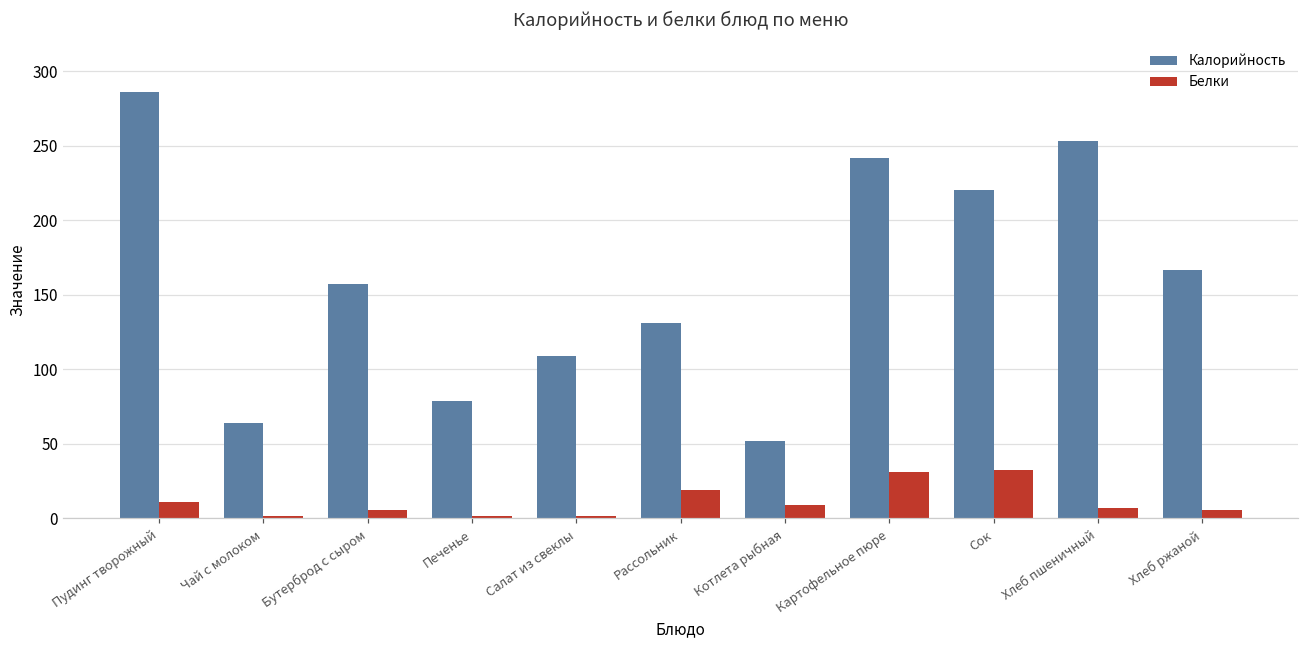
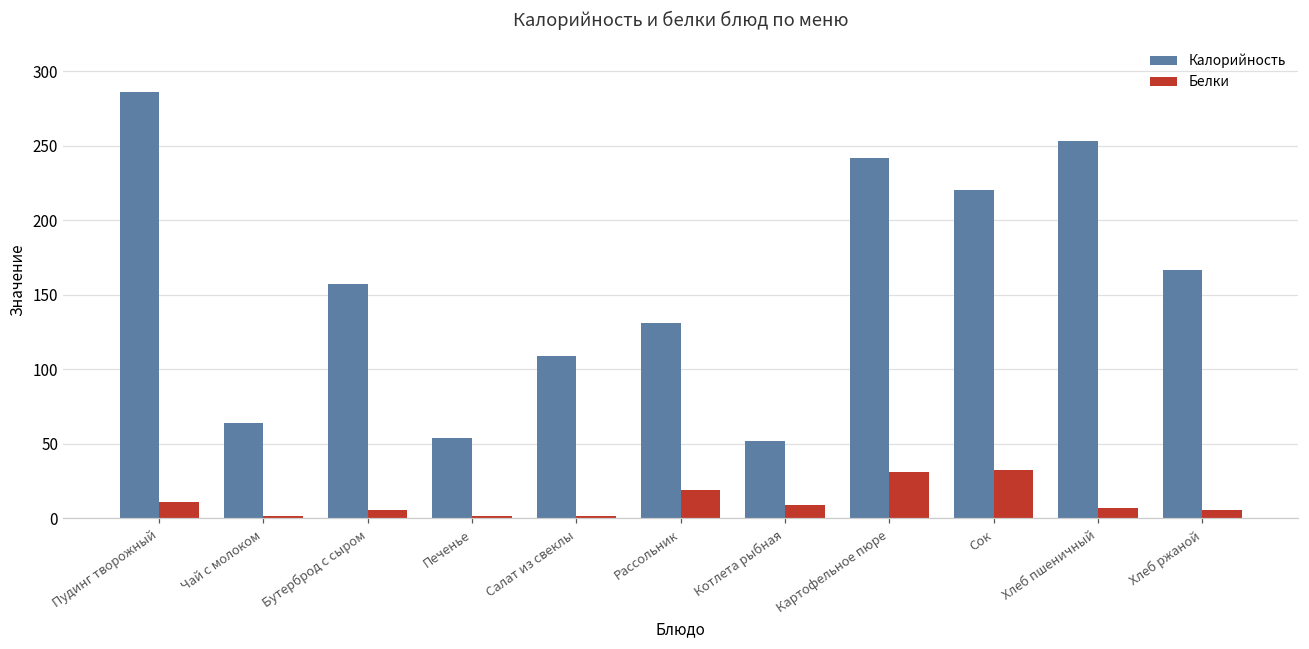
Калорийность, Печенье: 79 -> 54
